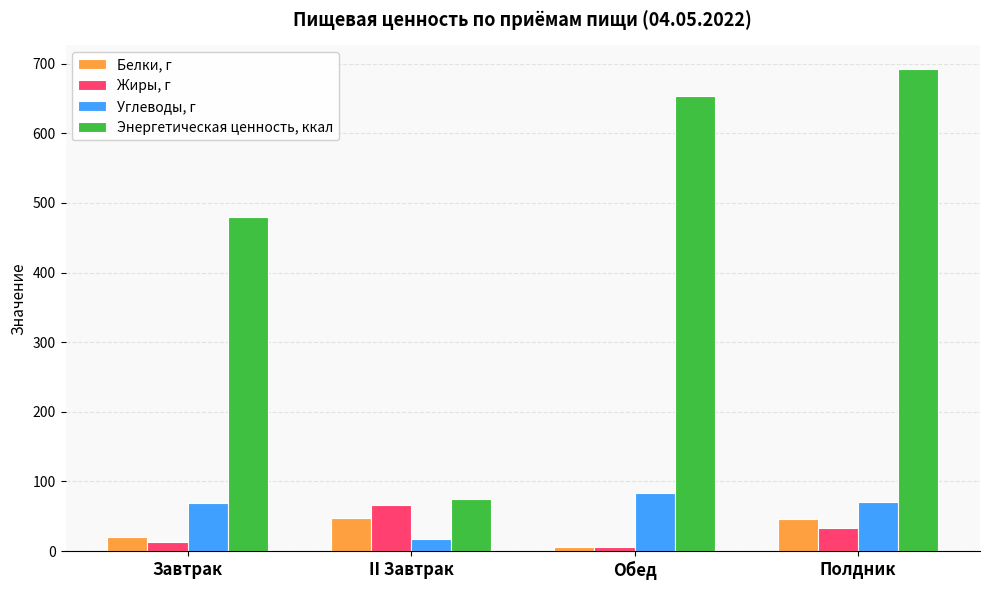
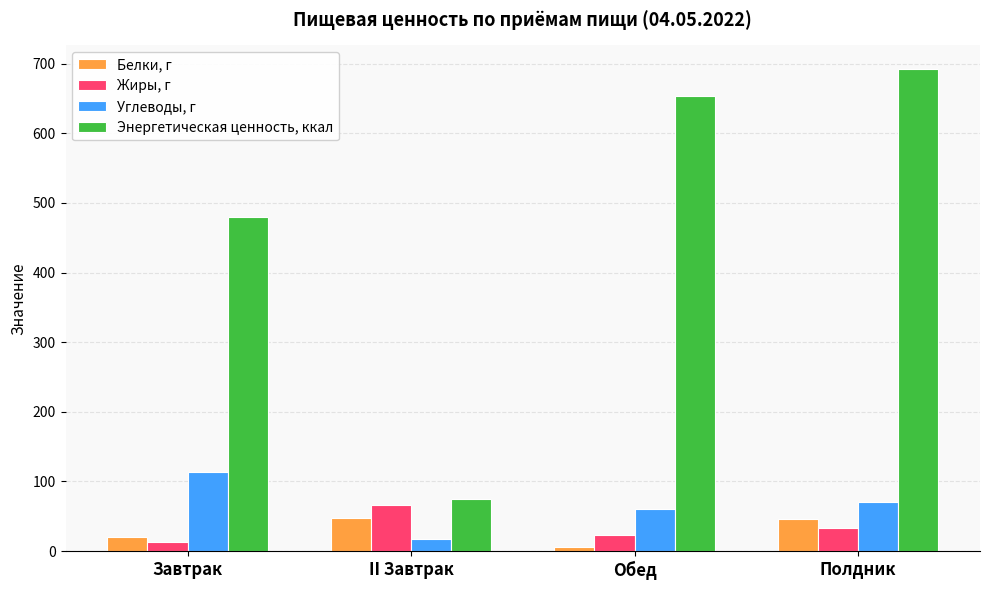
Углеводы, г, Завтрак: 70 -> 110
Жиры, г, Обед: 10 -> 20
Углеводы, г, Обед: 80 -> 60
